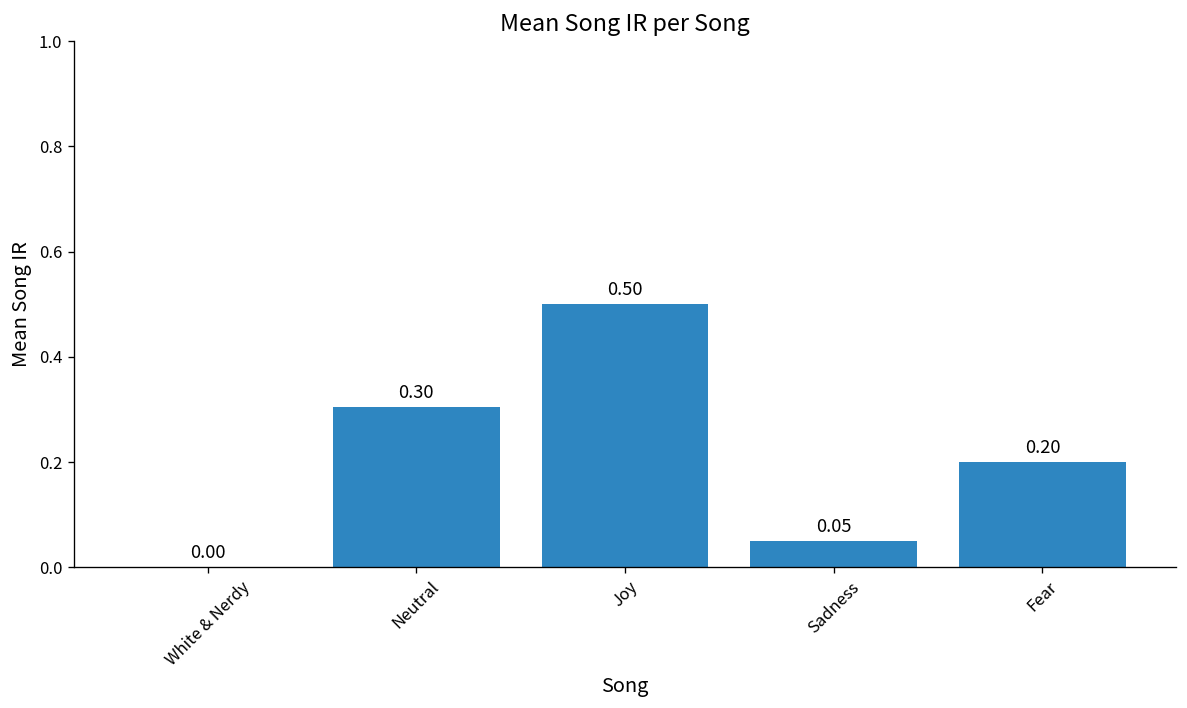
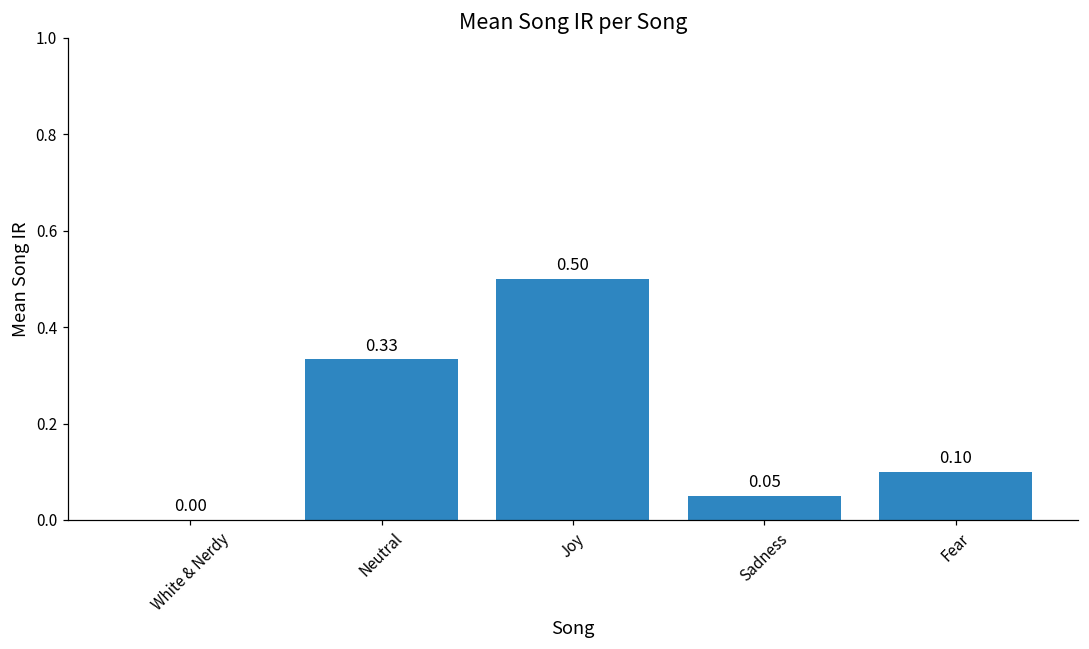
Neutral: 0.30 -> 0.33
Fear: 0.20 -> 0.10
